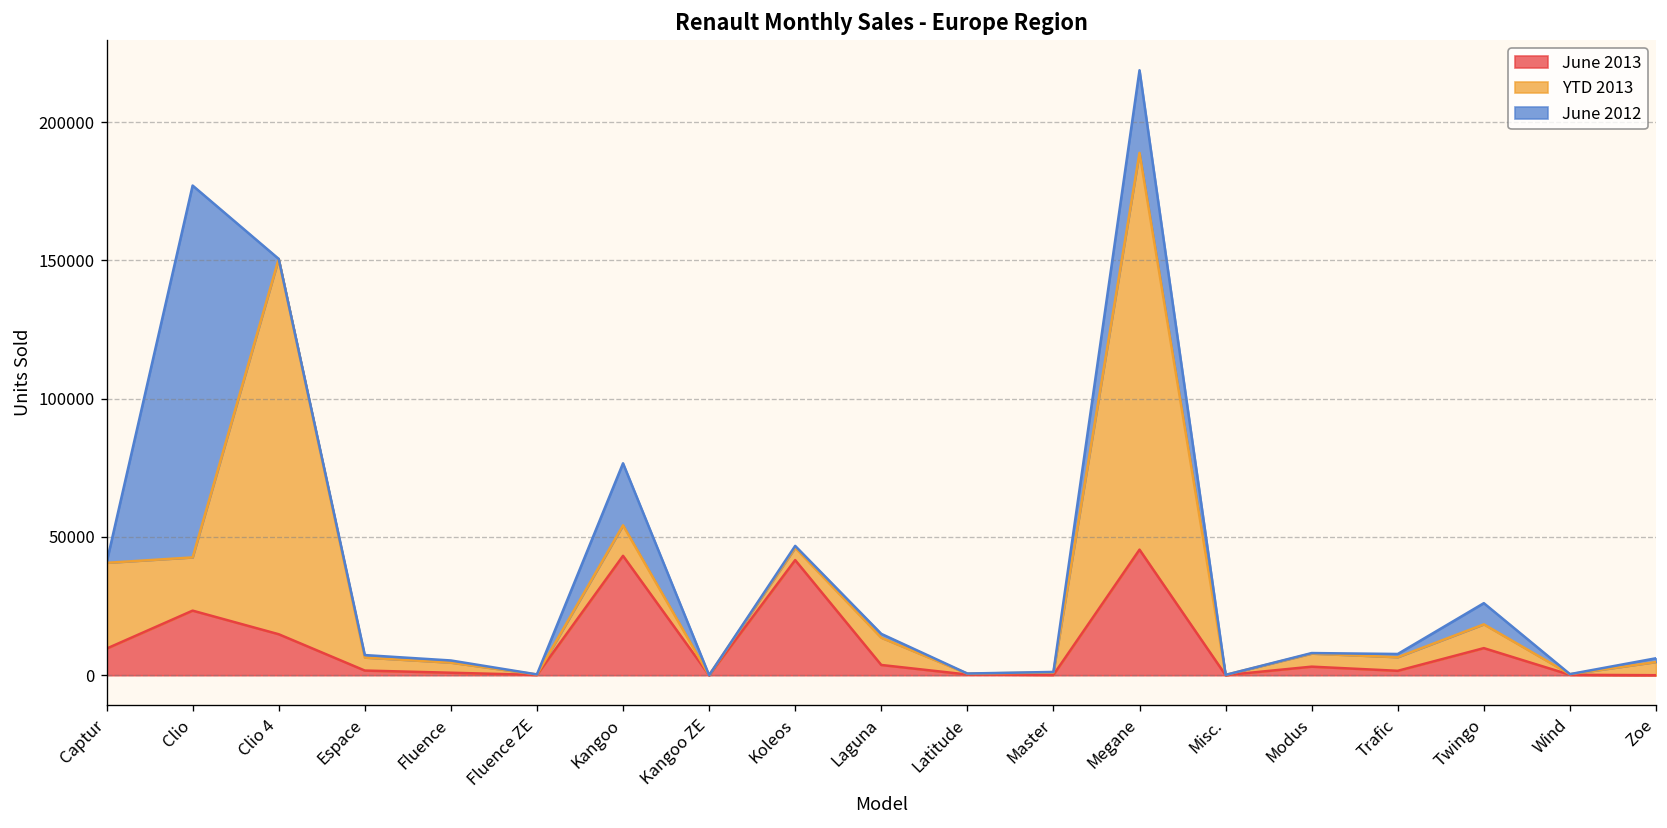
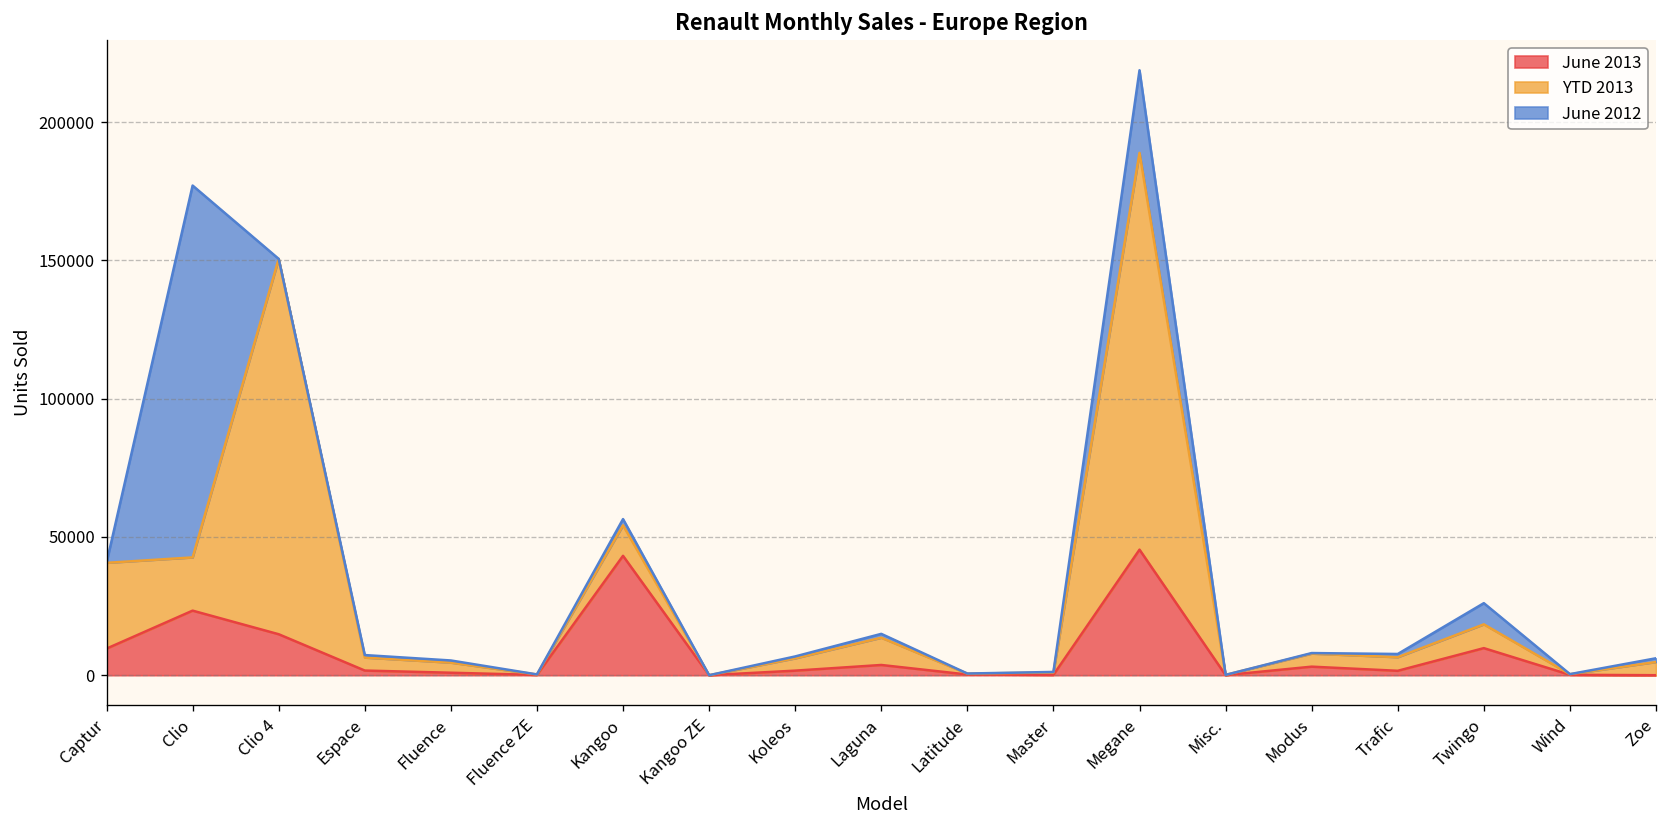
June 2012, Kangoo: 22000 -> 2000
June 2013, Koleos: 42000 -> 2000
